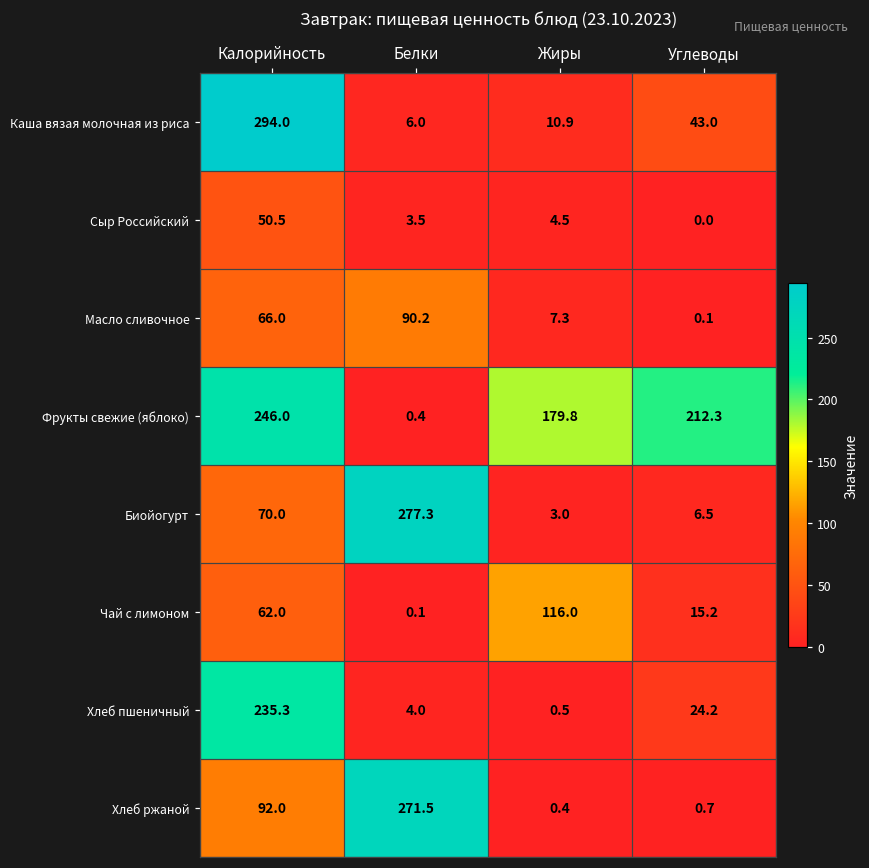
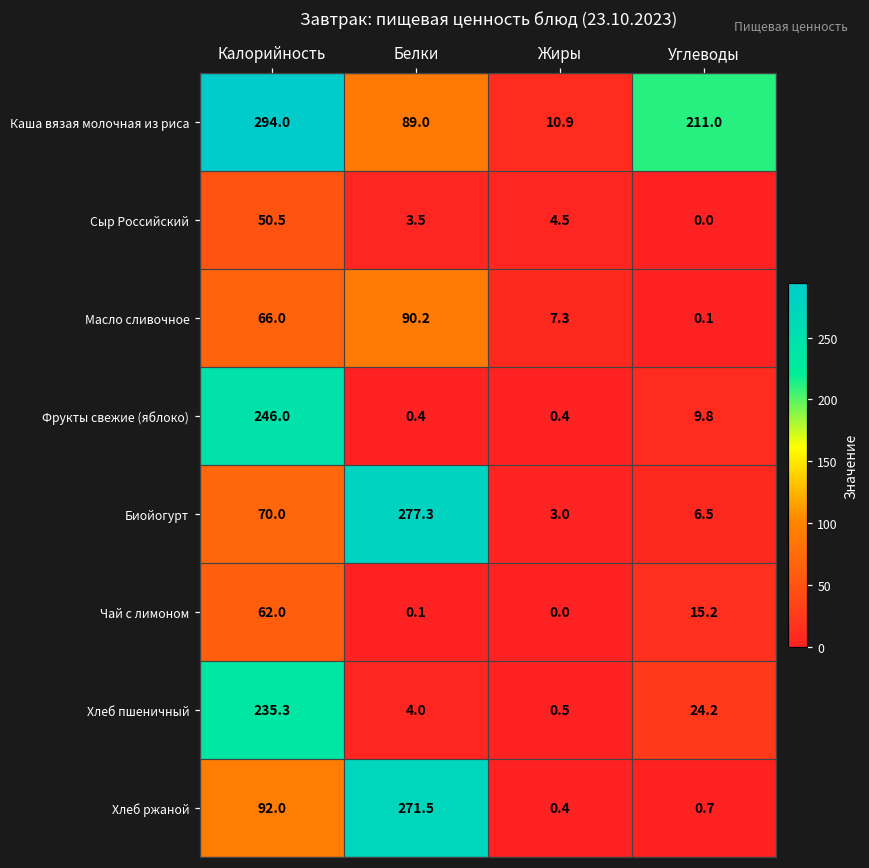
Каша вязая молочная из риса, Белки: 6.0 -> 89.0
Каша вязая молочная из риса, Углеводы: 43.0 -> 211.0
Фрукты свежие (яблоко), Жиры: 179.8 -> 0.4
Фрукты свежие (яблоко), Углеводы: 212.3 -> 9.8
Чай с лимоном, Жиры: 116.0 -> 0.0
